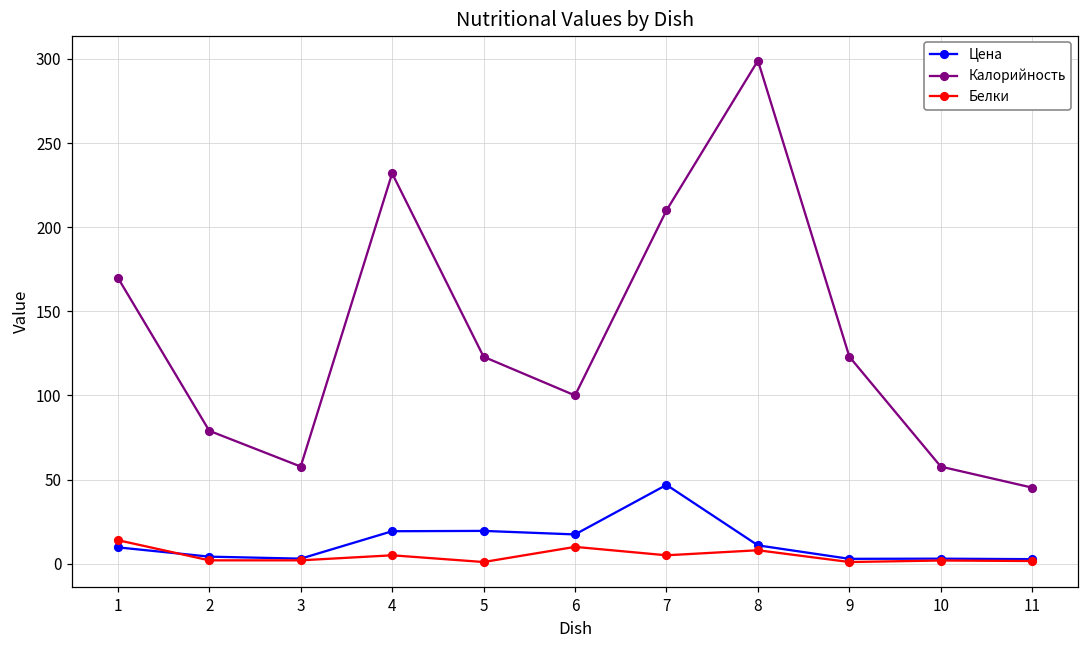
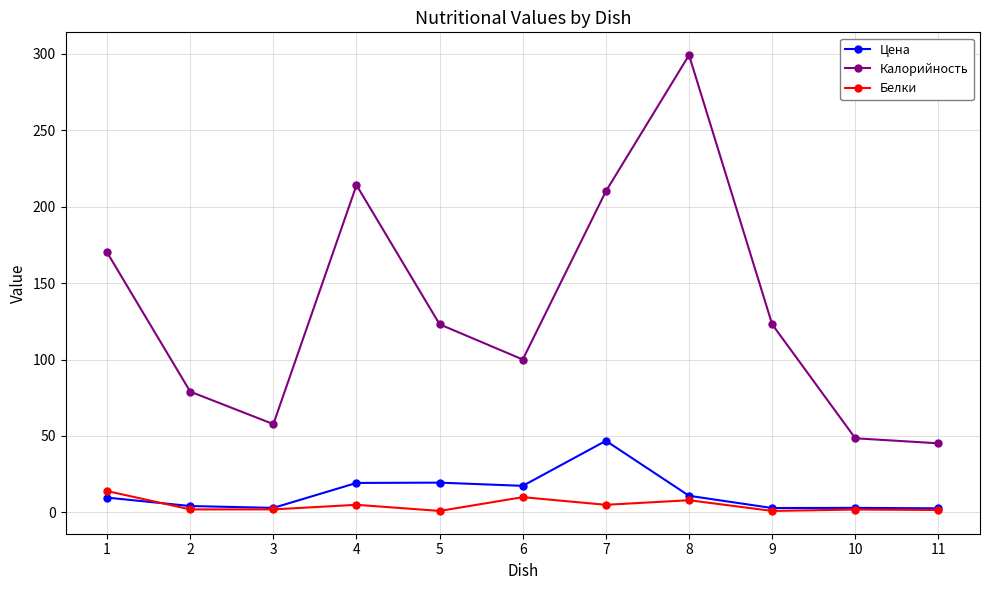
Калорийность, 4: 232 -> 214
Калорийность, 10: 58 -> 49
